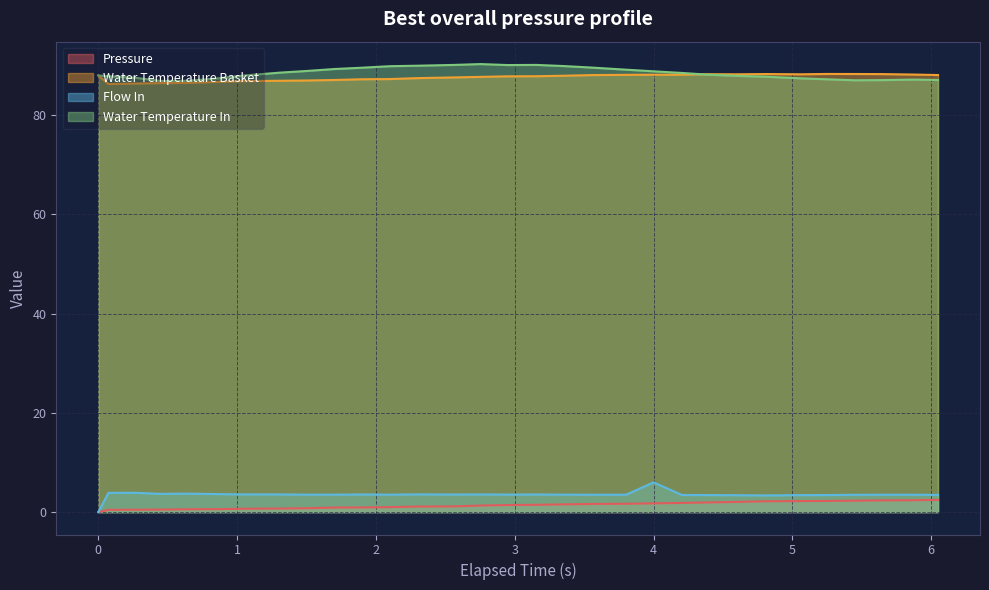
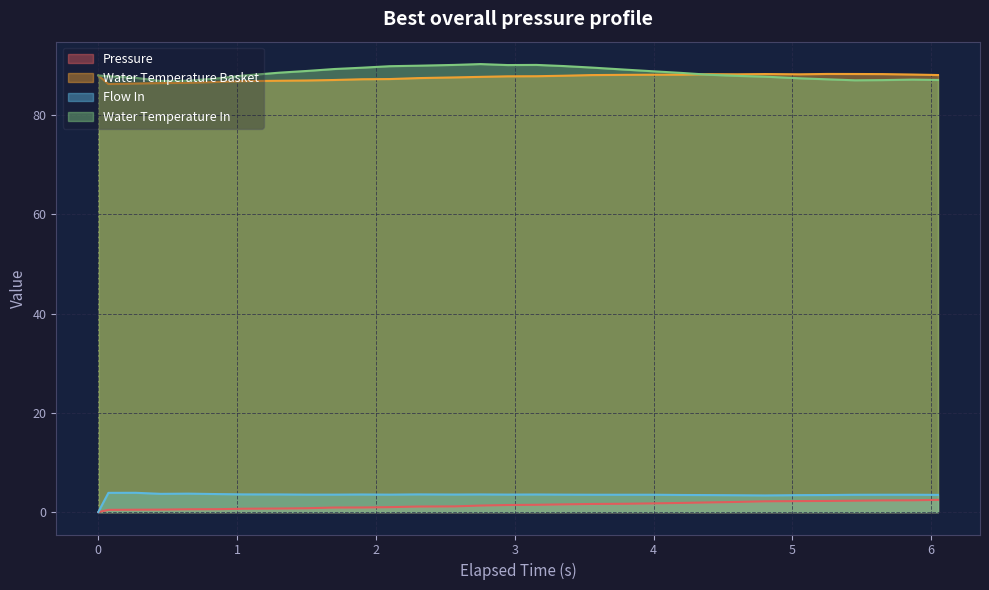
Flow In, 4: 6 -> 4
